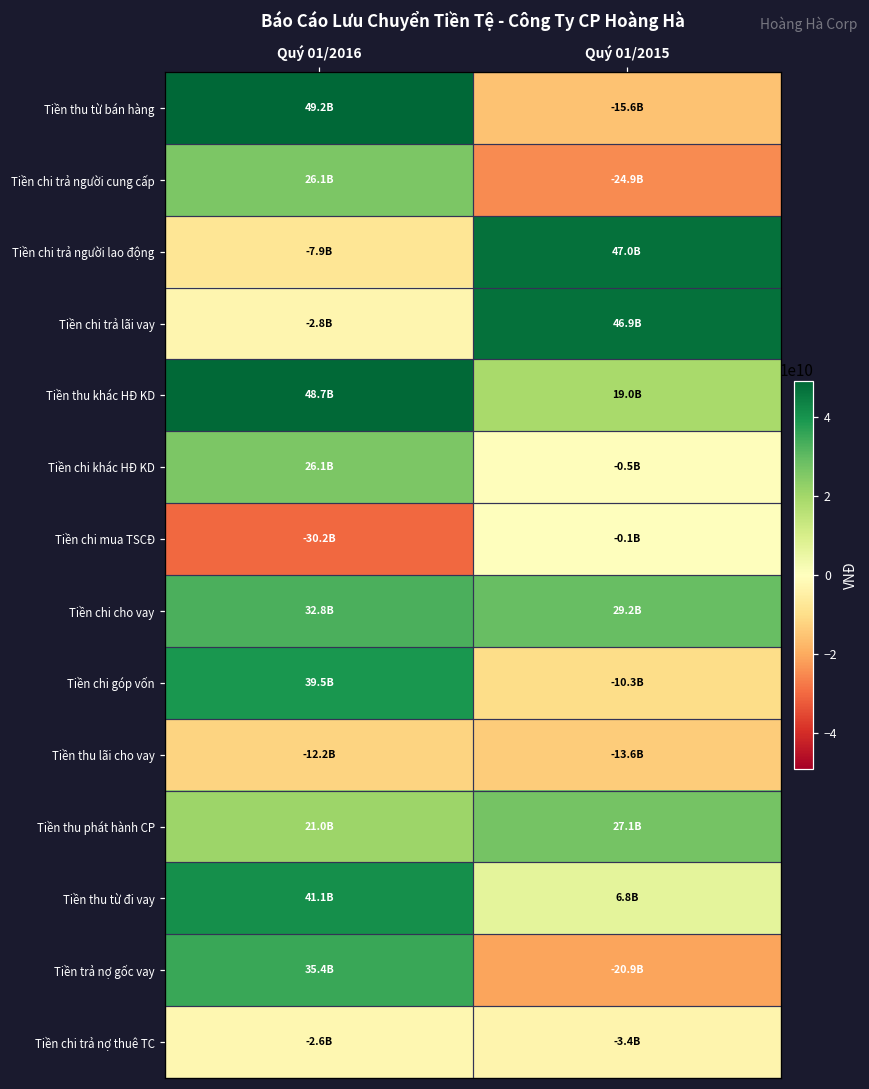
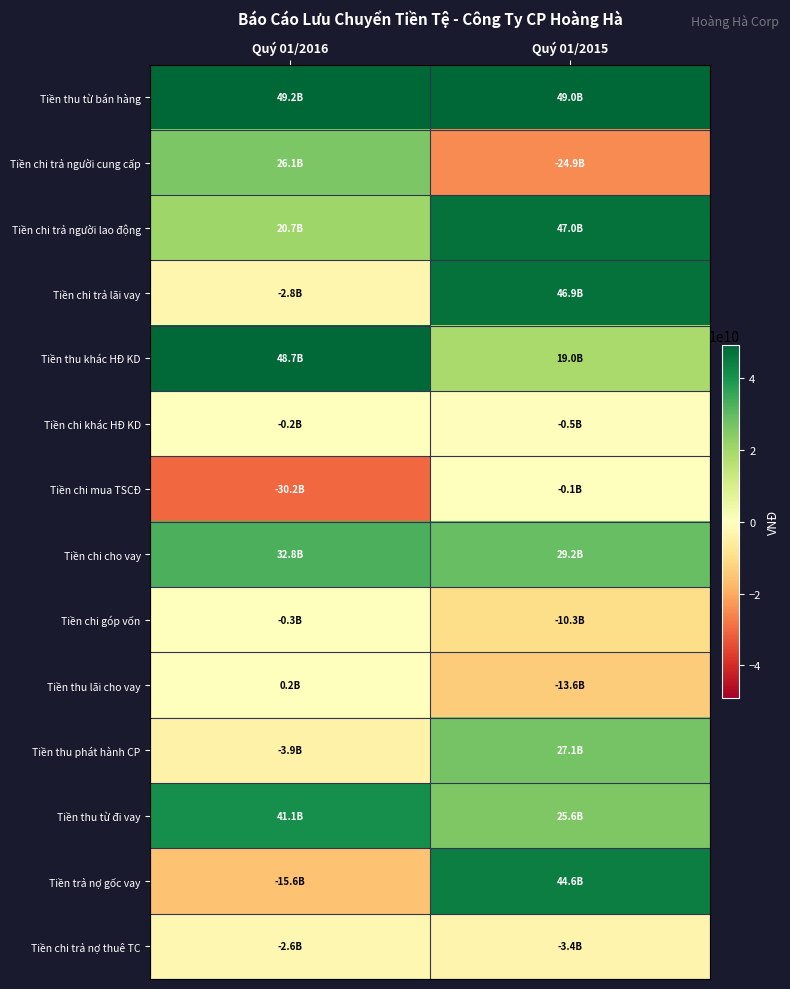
Tiền thu từ bán hàng, Quý 01/2015: -15.6B -> 49.0B
Tiền chi trả người lao động, Quý 01/2016: -7.9B -> 20.7B
Tiền chi khác HĐ KD, Quý 01/2016: 26.1B -> -0.2B
Tiền chi góp vốn, Quý 01/2016: 39.5B -> -0.3B
Tiền thu lãi cho vay, Quý 01/2016: -12.2B -> 0.2B
Tiền thu phát hành CP, Quý 01/2016: 21.0B -> -3.9B
Tiền thu từ đi vay, Quý 01/2015: 6.8B -> 25.6B
Tiền trả nợ gốc vay, Quý 01/2016: 35.4B -> -15.6B
Tiền trả nợ gốc vay, Quý 01/2015: -20.9B -> 44.6B
